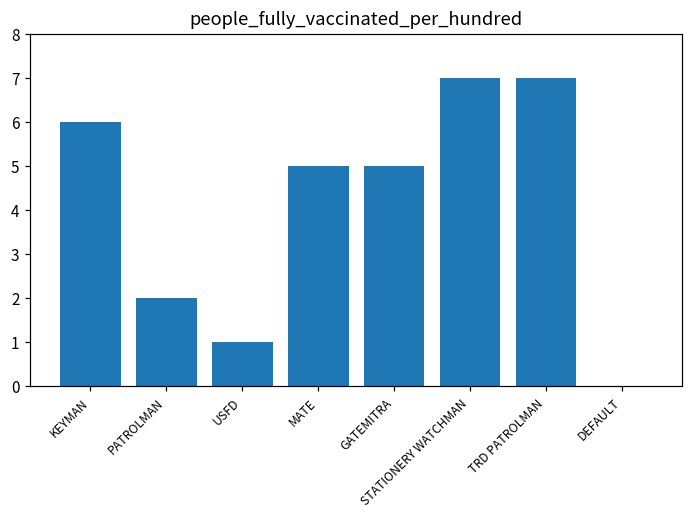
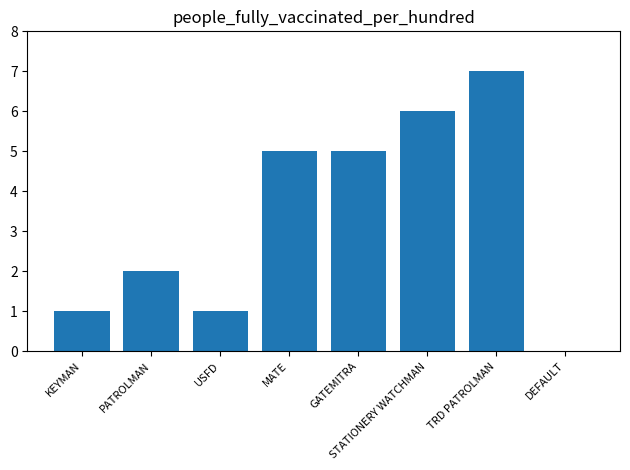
KEYMAN: 6 -> 1
STATIONERY WATCHMAN: 7 -> 6
